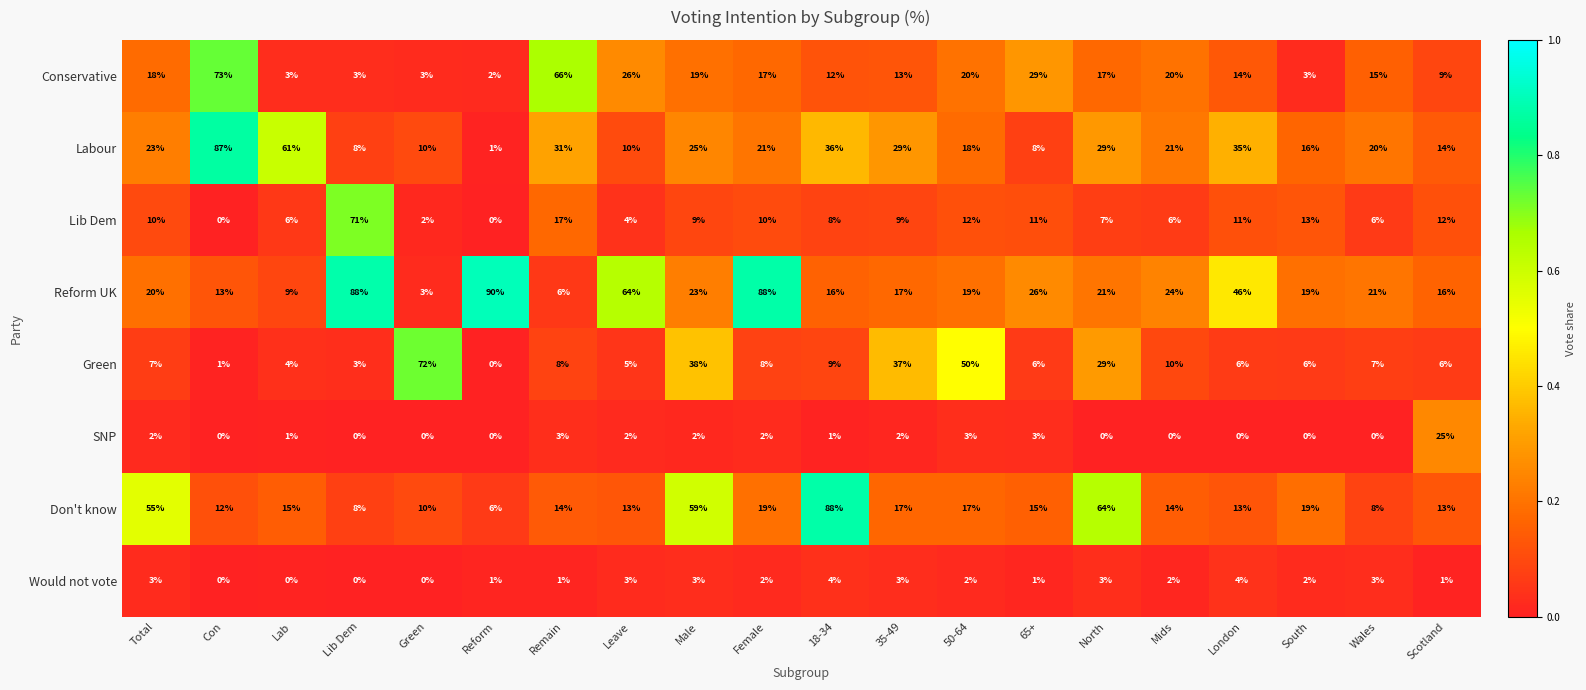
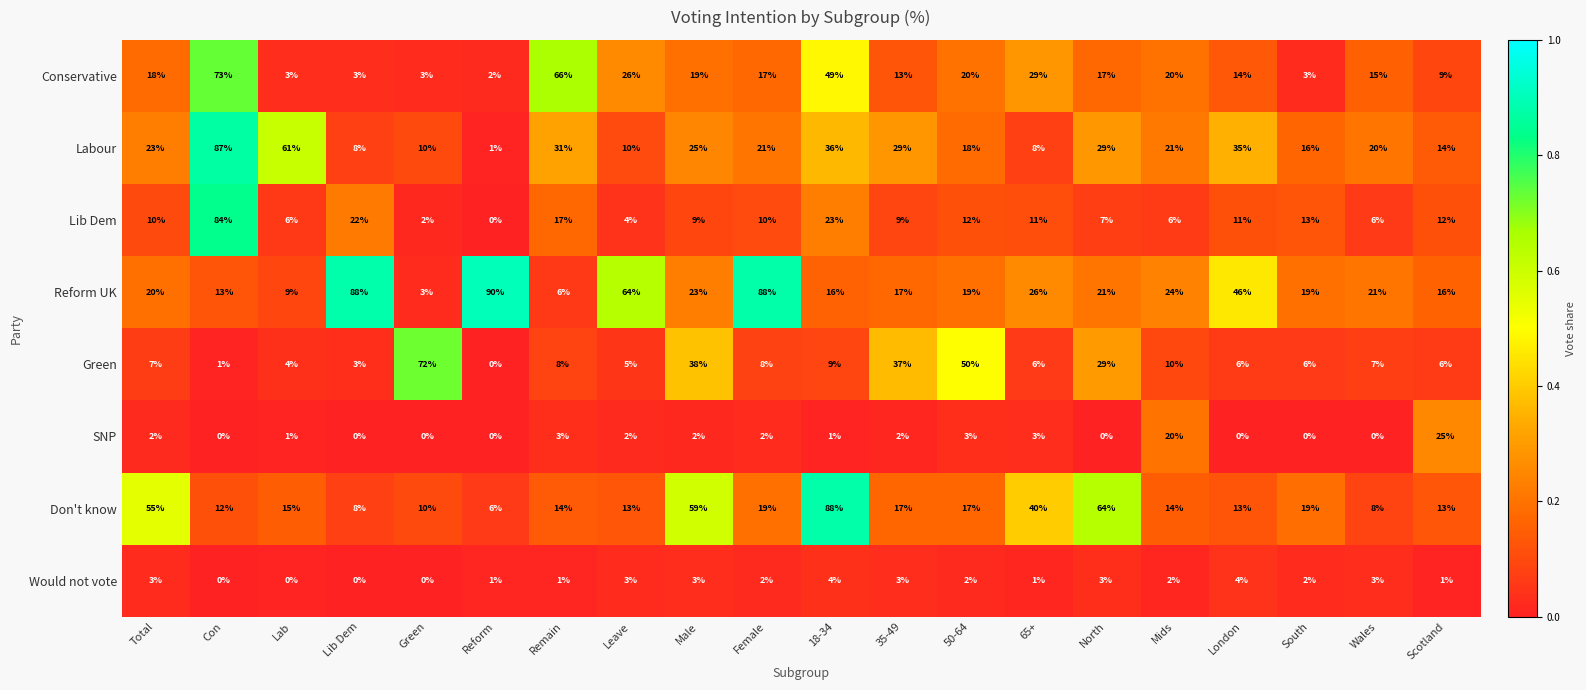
Conservative, 18-34: 12% -> 49%
Lib Dem, Con: 0% -> 84%
Lib Dem, Lib Dem: 71% -> 22%
Lib Dem, 18-34: 8% -> 23%
SNP, Mids: 0% -> 20%
Don't know, 65+: 15% -> 40%
